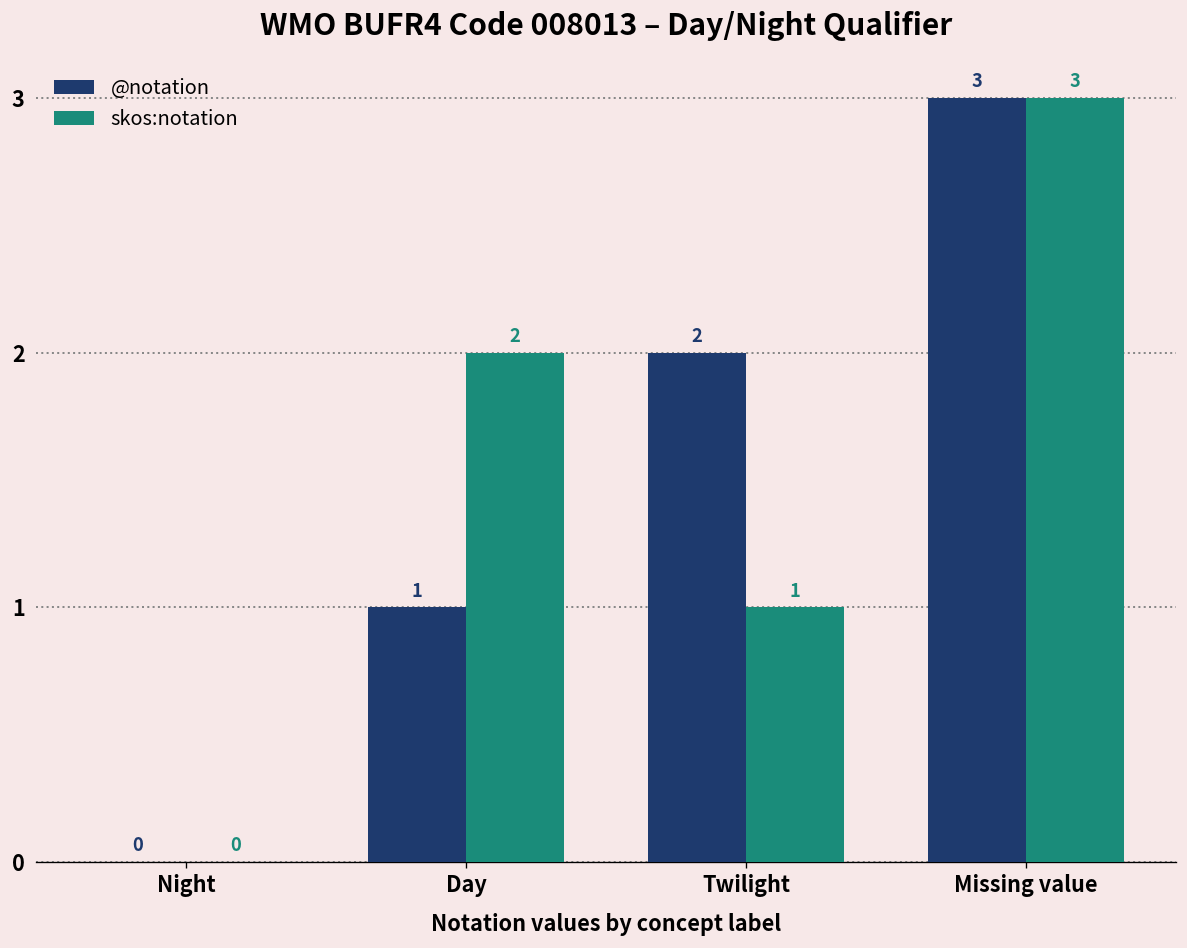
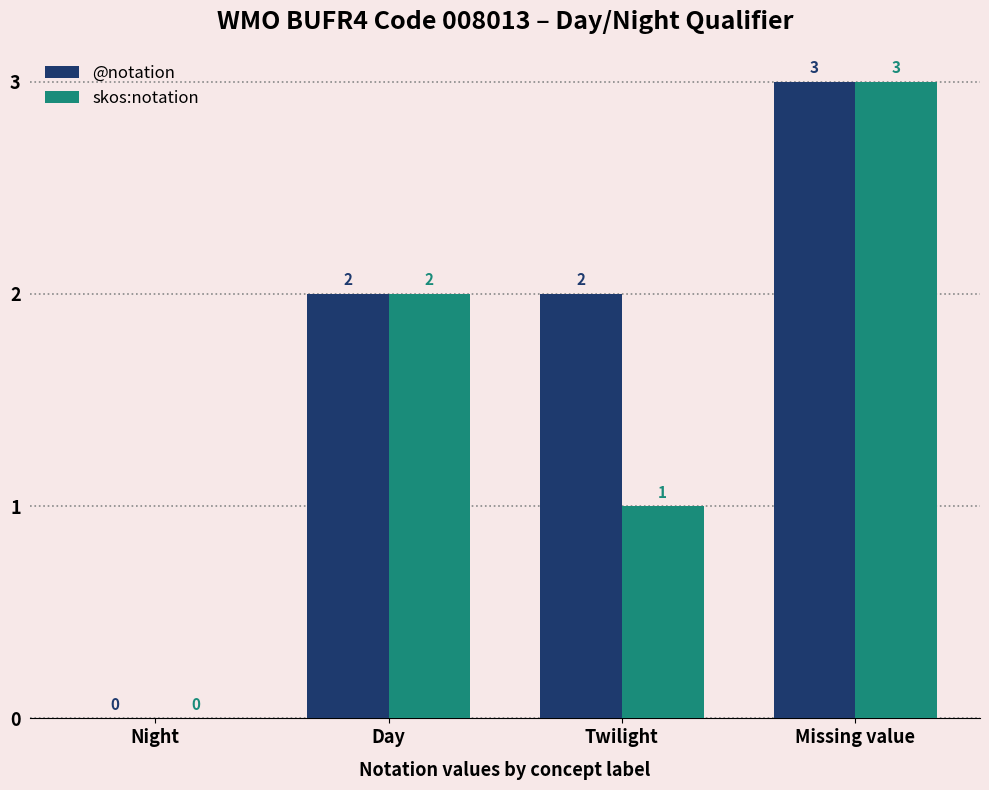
@notation, Day: 1 -> 2
